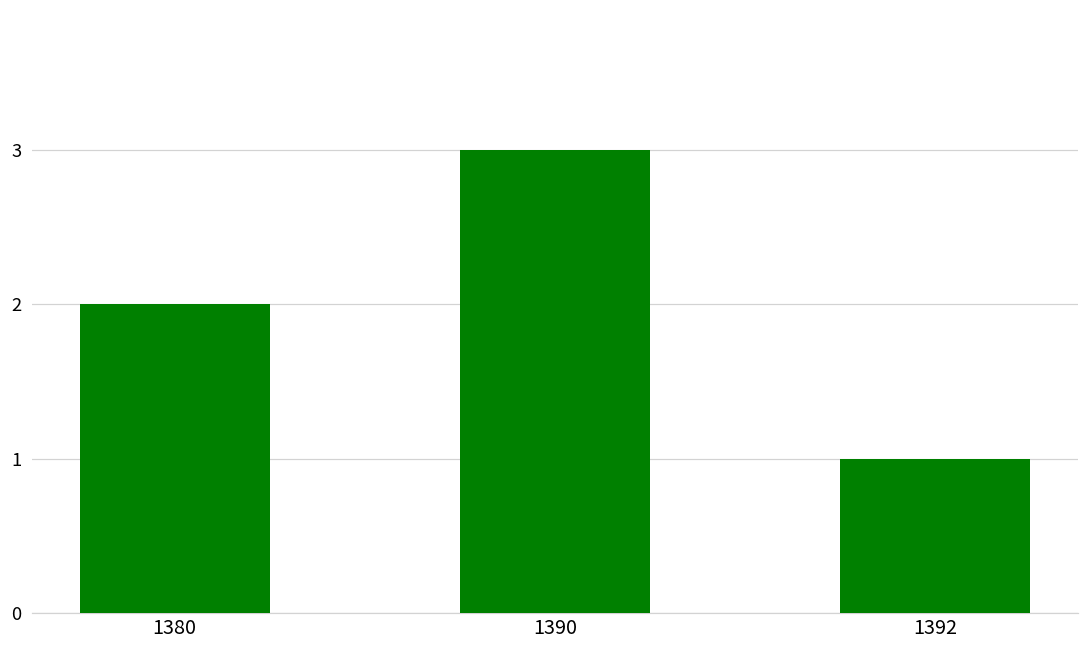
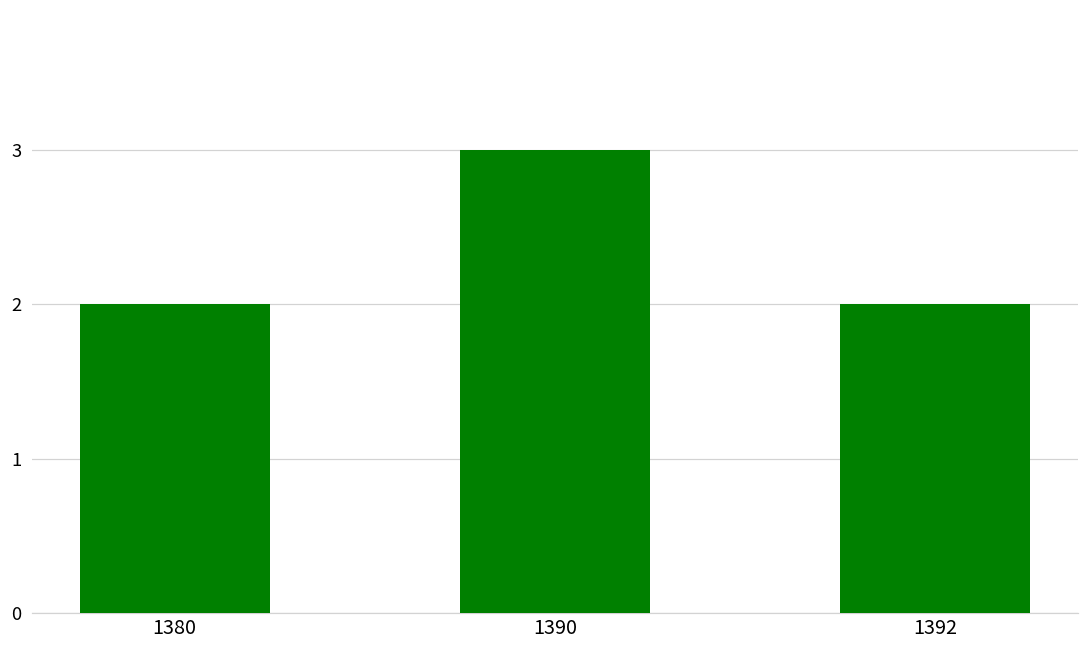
1392: 1 -> 2
